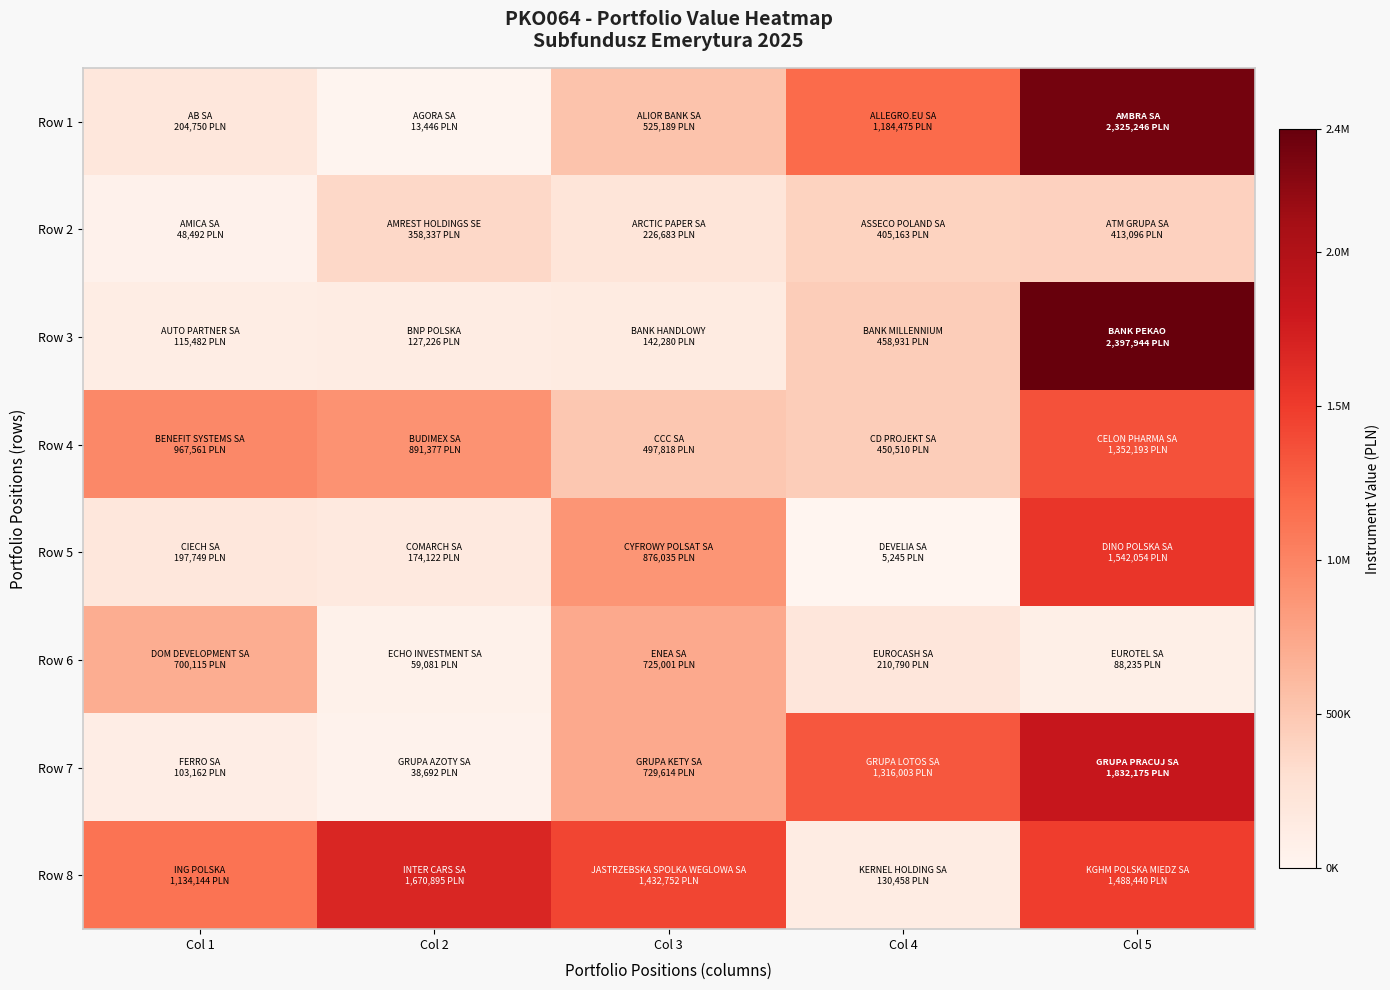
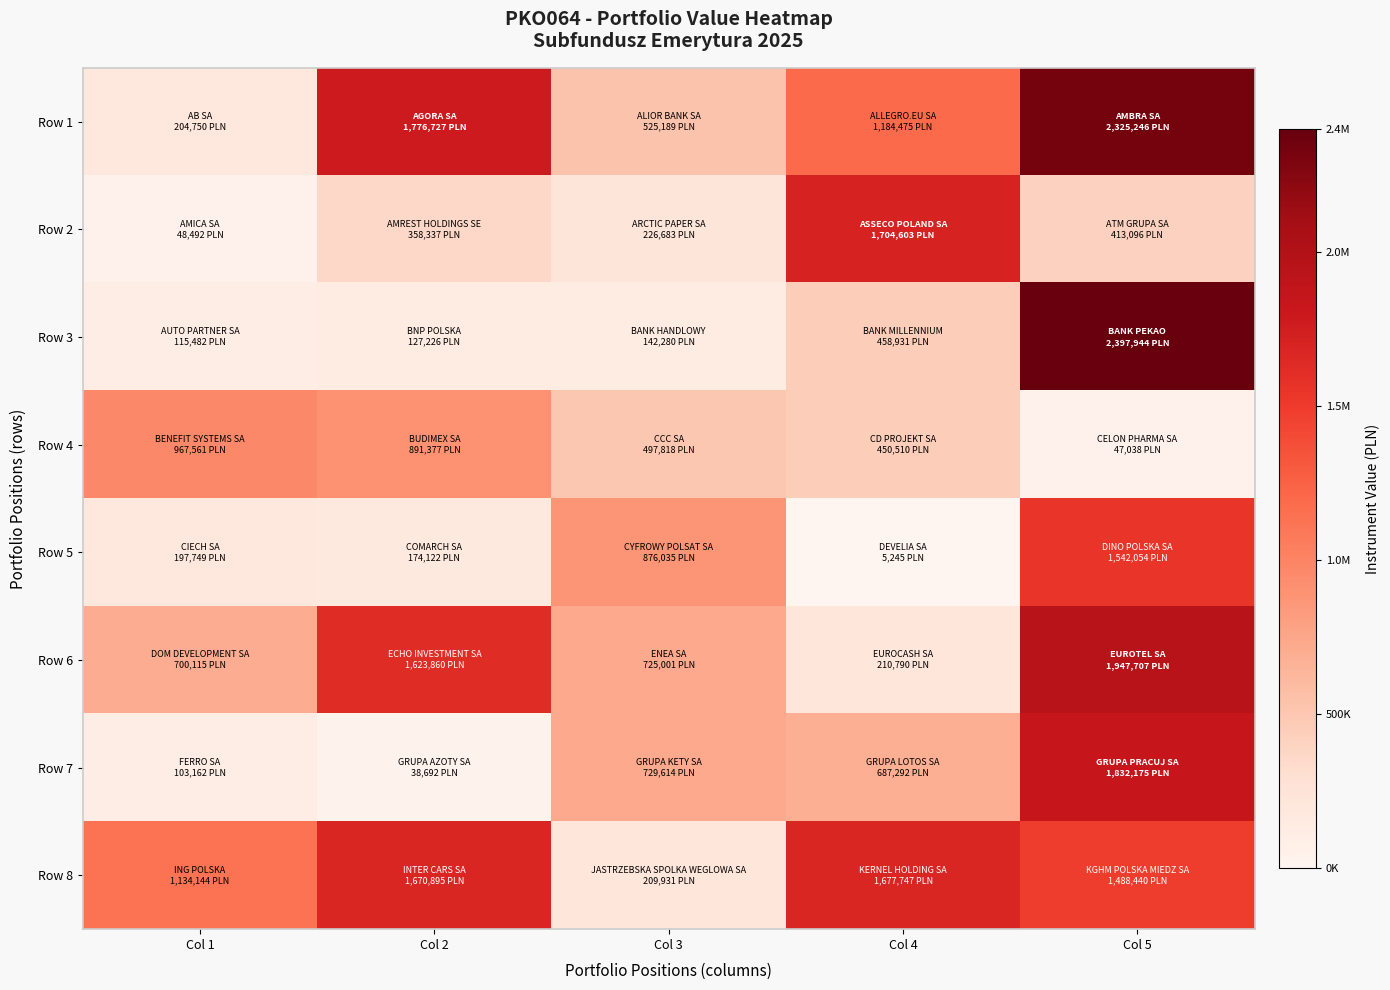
Row 1, Col 2: 13,446 -> 1,776,727
Row 2, Col 4: 405,163 -> 1,704,603
Row 4, Col 5: 1,352,193 -> 47,038
Row 6, Col 2: 59,081 -> 1,623,860
Row 6, Col 5: 88,235 -> 1,947,707
Row 7, Col 4: 1,316,003 -> 687,292
Row 8, Col 3: 1,432,752 -> 209,931
Row 8, Col 4: 130,458 -> 1,677,747
